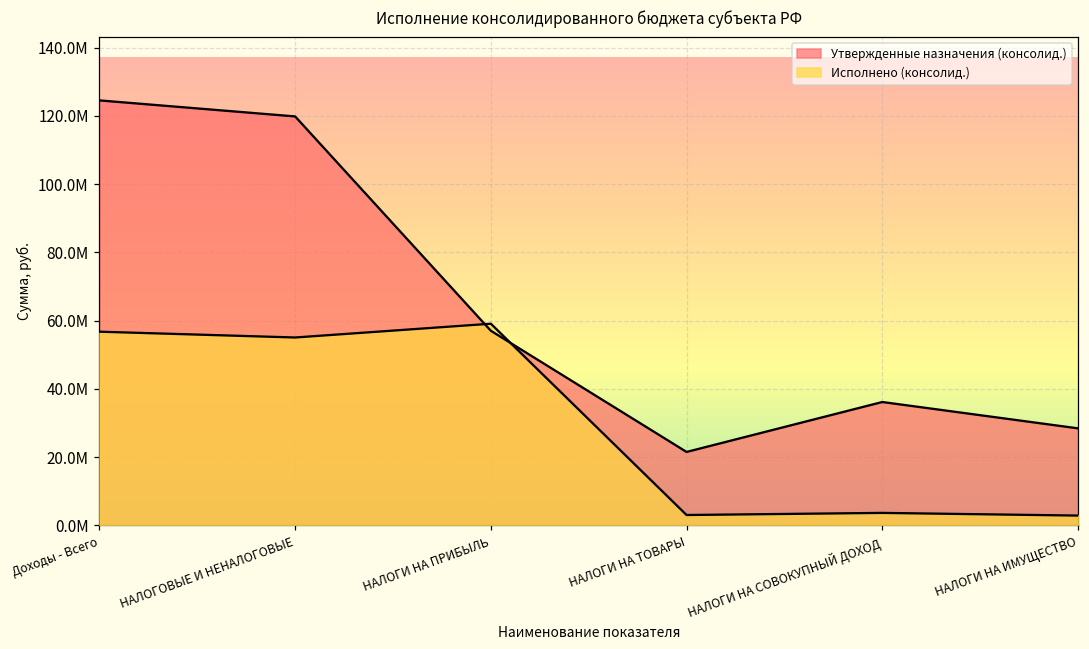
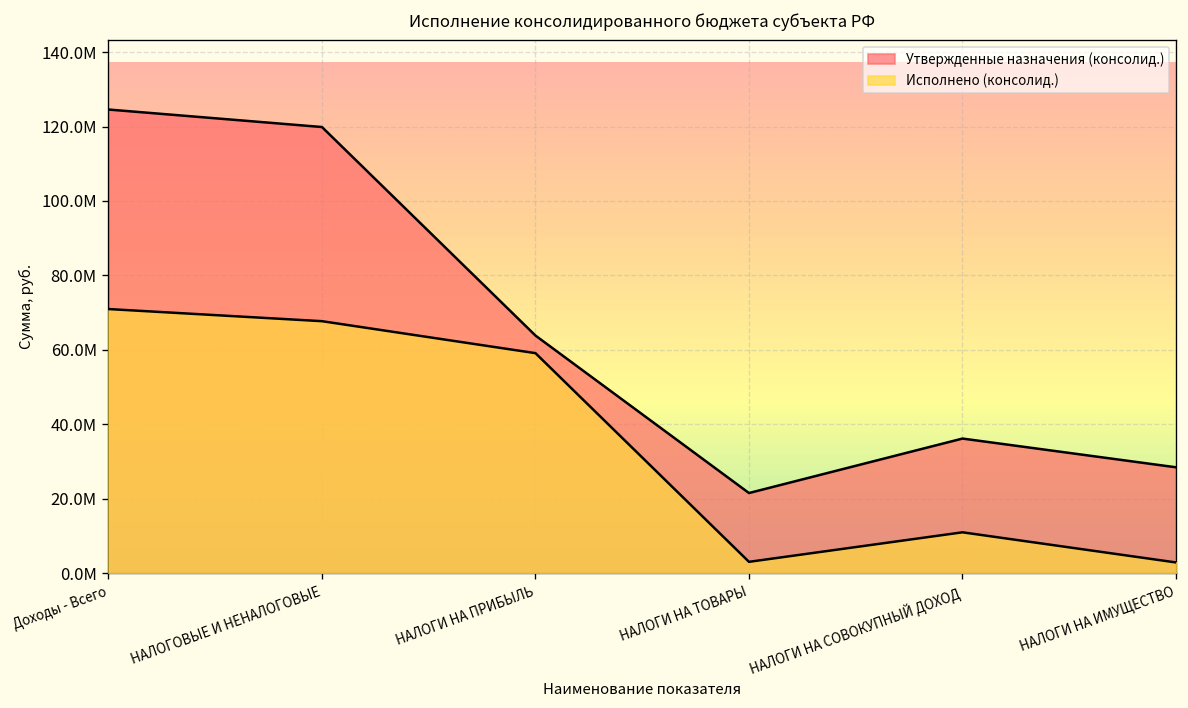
Исполнено (консолид.), Доходы - Всего: 57000000 -> 71000000
Исполнено (консолид.), НАЛОГОВЫЕ И НЕНАЛОГОВЫЕ: 55000000 -> 68000000
Утвержденные назначения (консолид.), НАЛОГИ НА ПРИБЫЛЬ: 57000000 -> 64000000
Исполнено (консолид.), НАЛОГИ НА СОВОКУПНЫЙ ДОХОД: 4000000 -> 11000000
